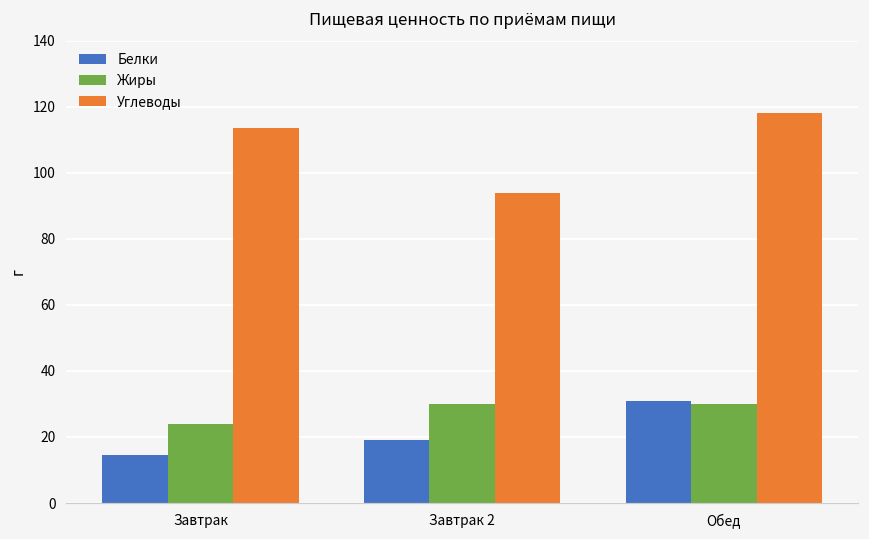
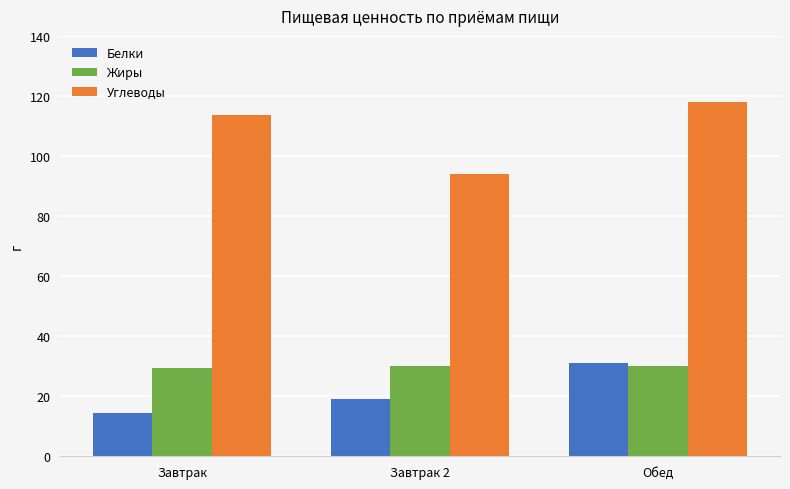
Жиры, Завтрак: 24 -> 29
